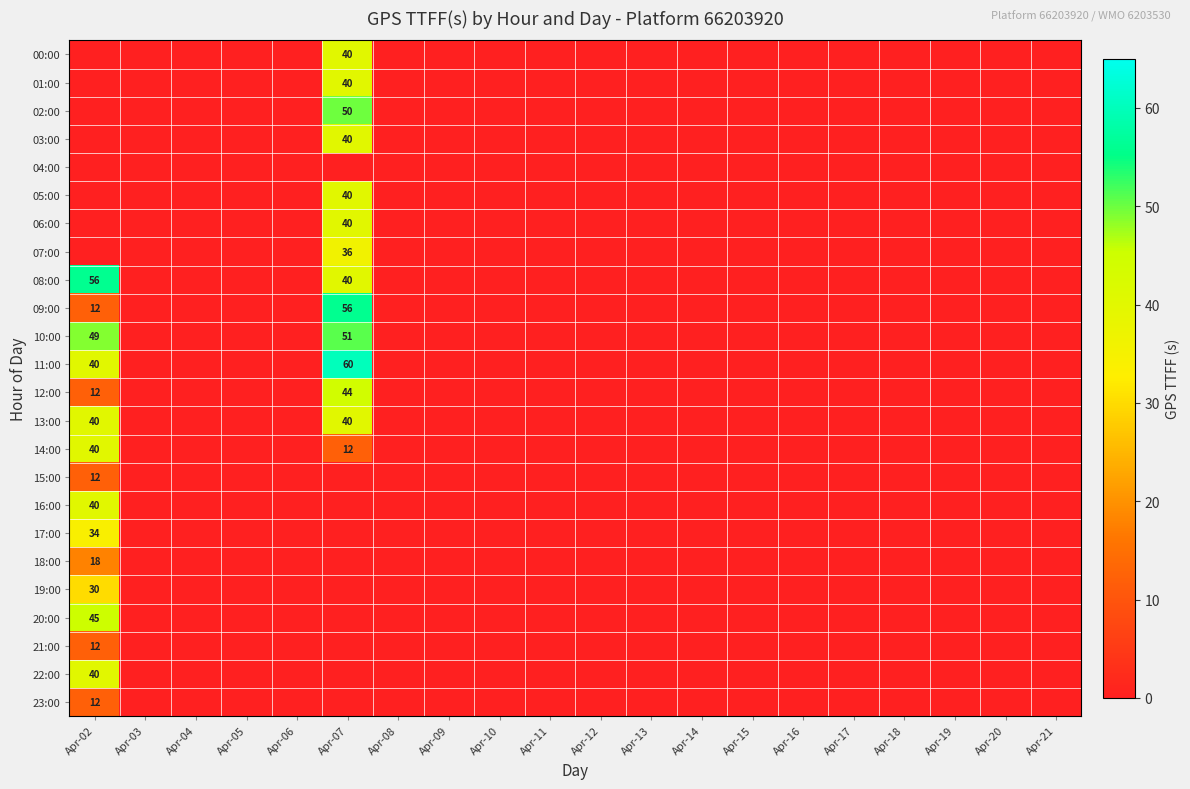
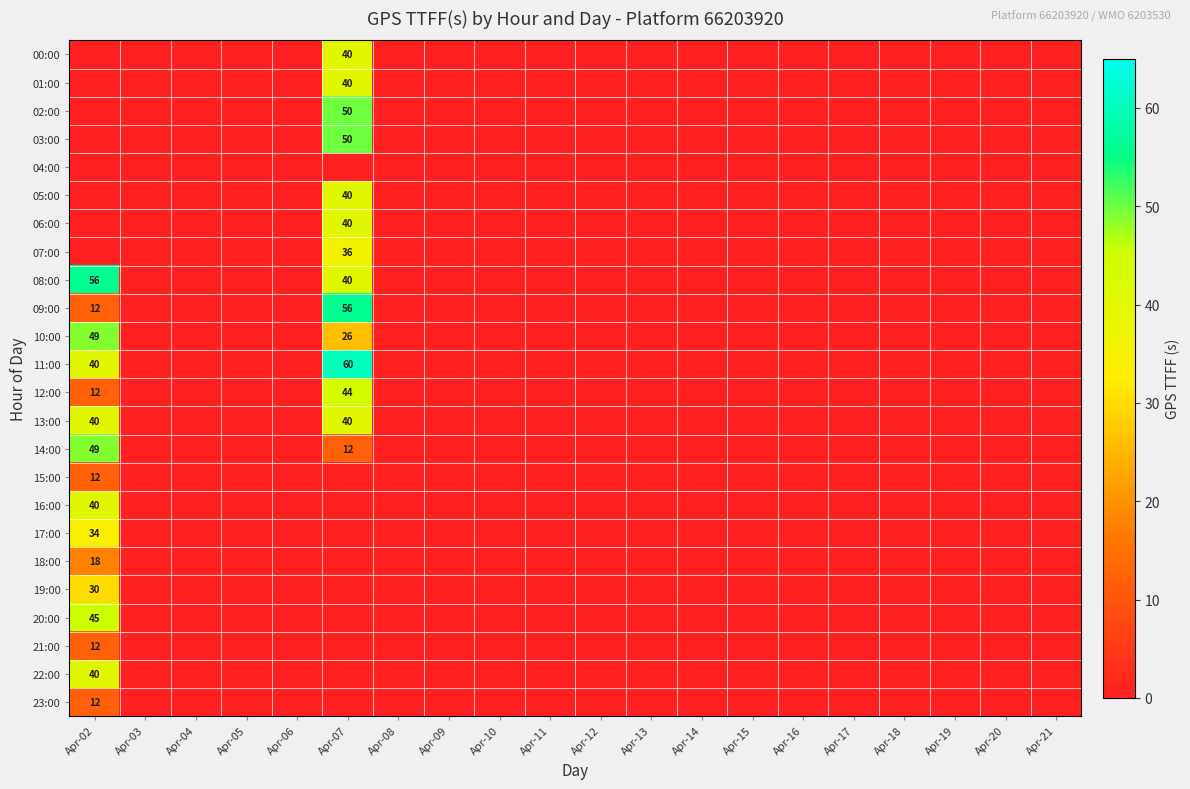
03:00, Apr-07: 40 -> 50
10:00, Apr-07: 51 -> 26
14:00, Apr-02: 40 -> 49
